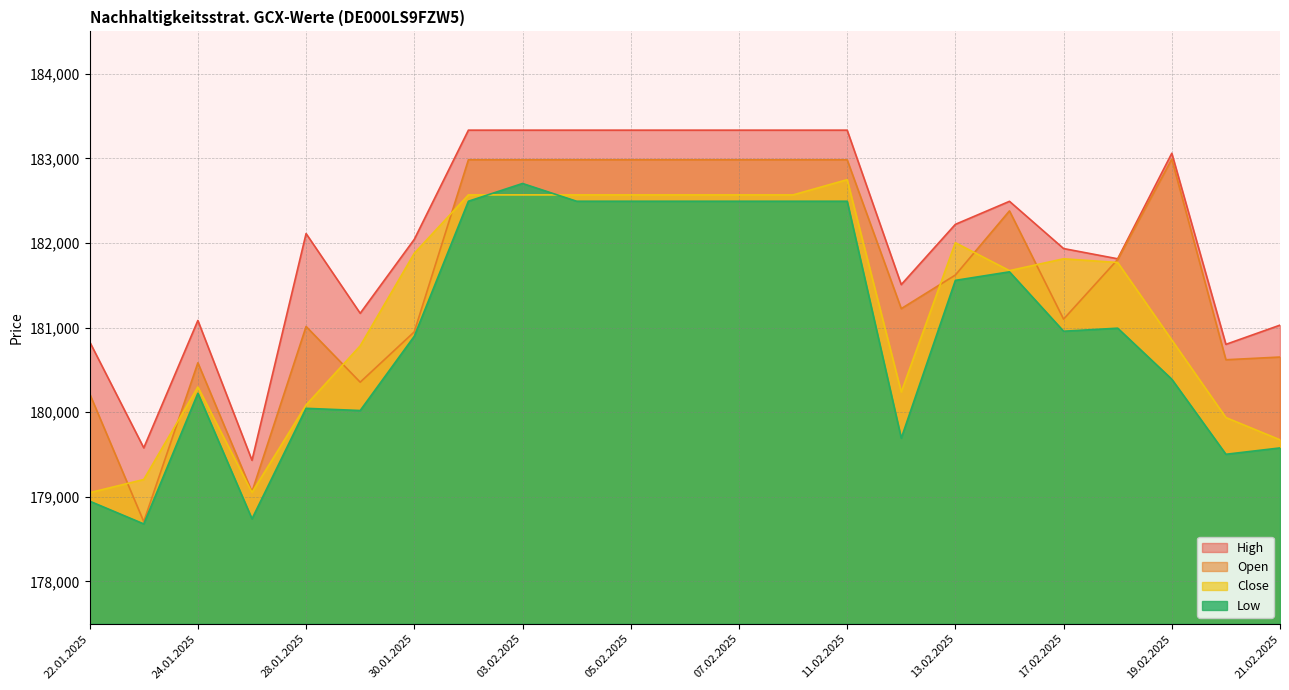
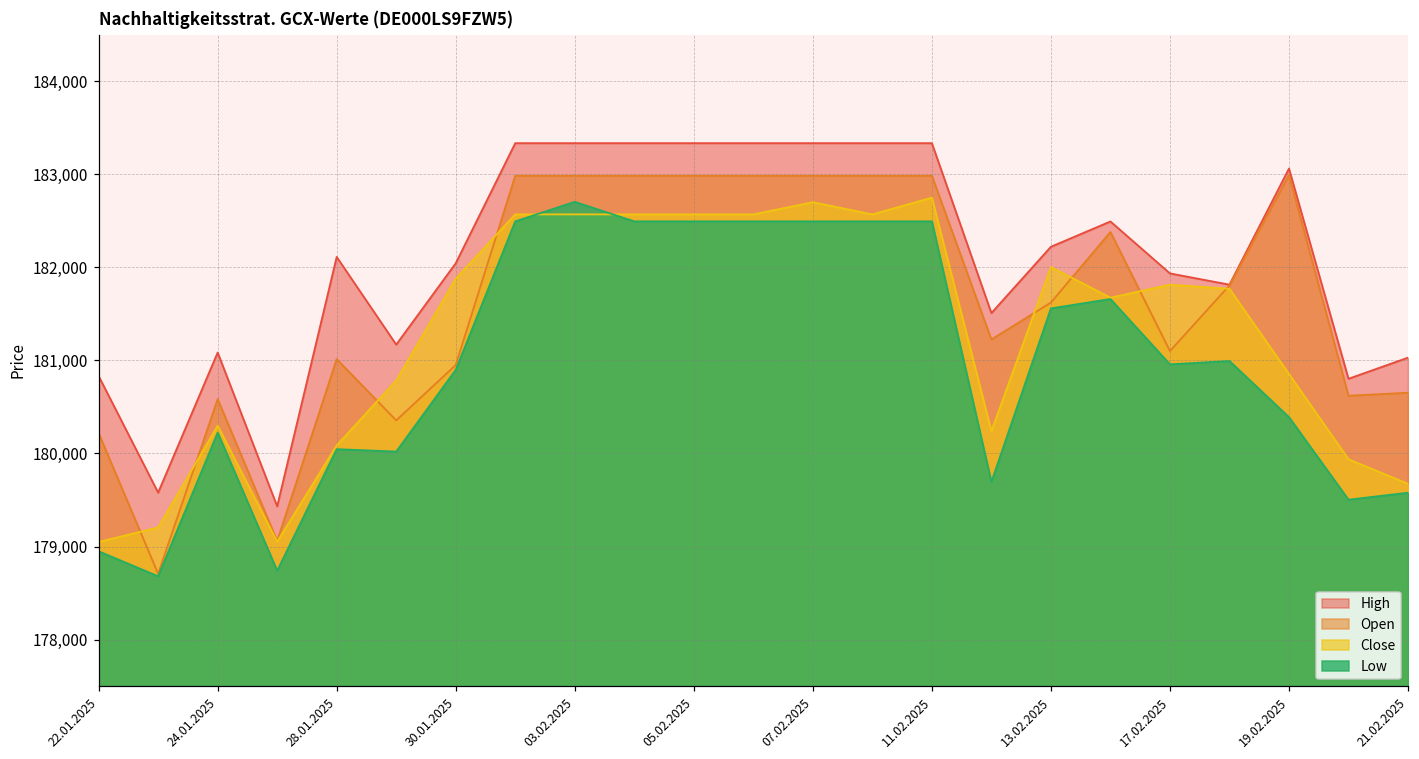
Close, 07.02.2025: 182,600 -> 182,700
